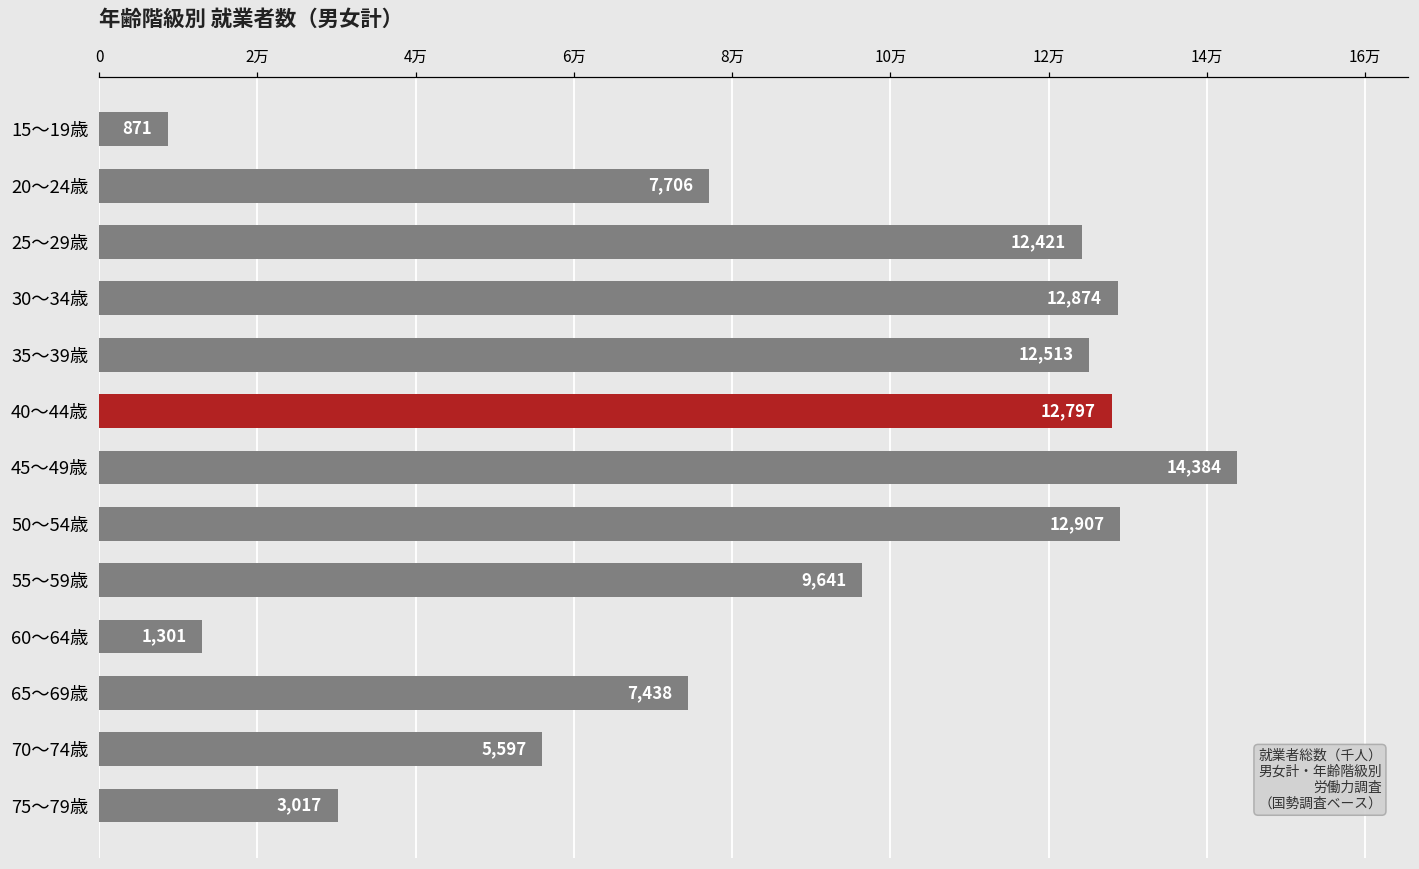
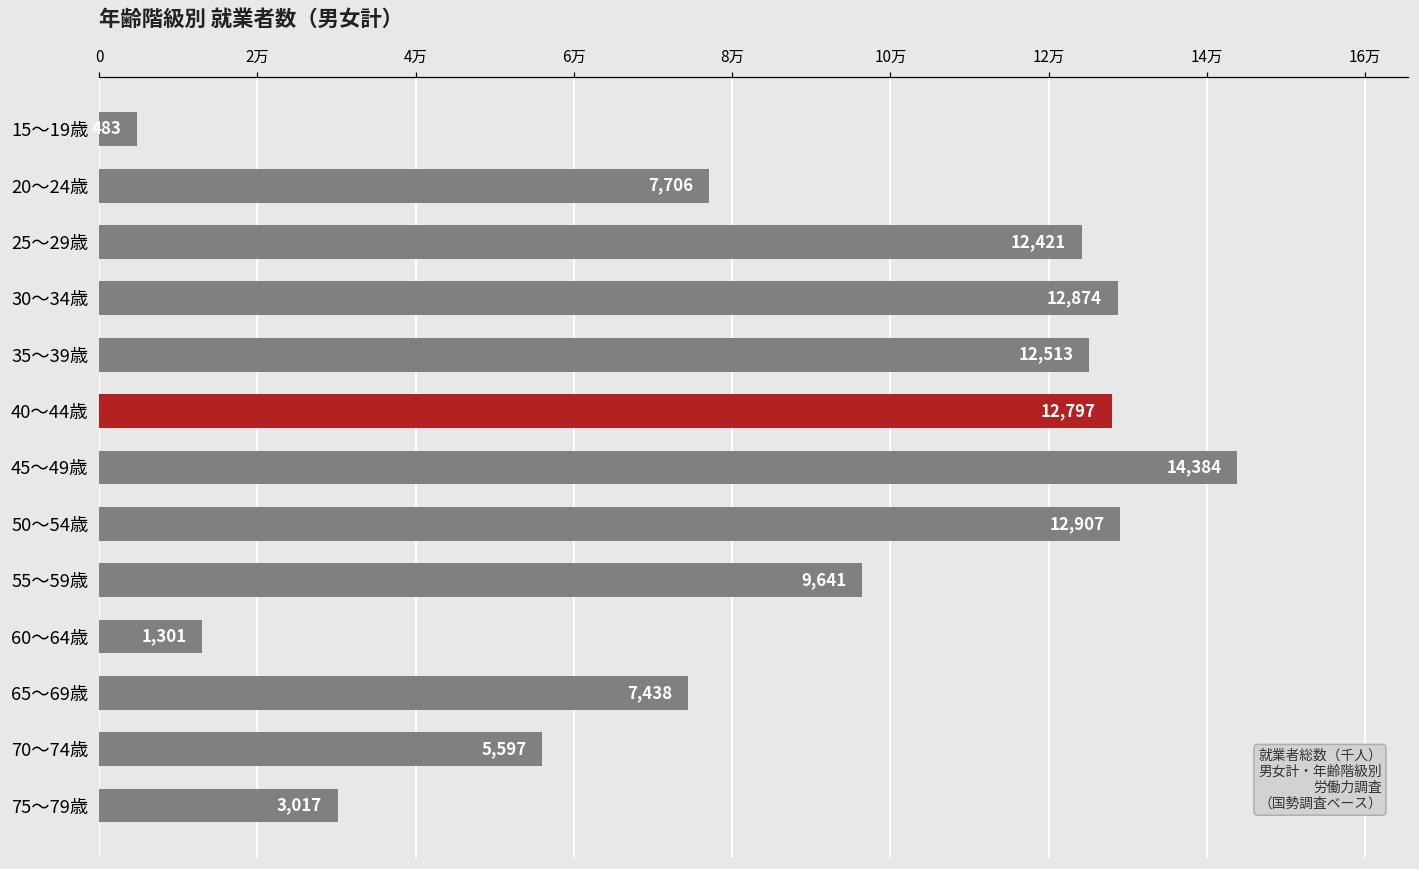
15～19歳: 871 -> 483
